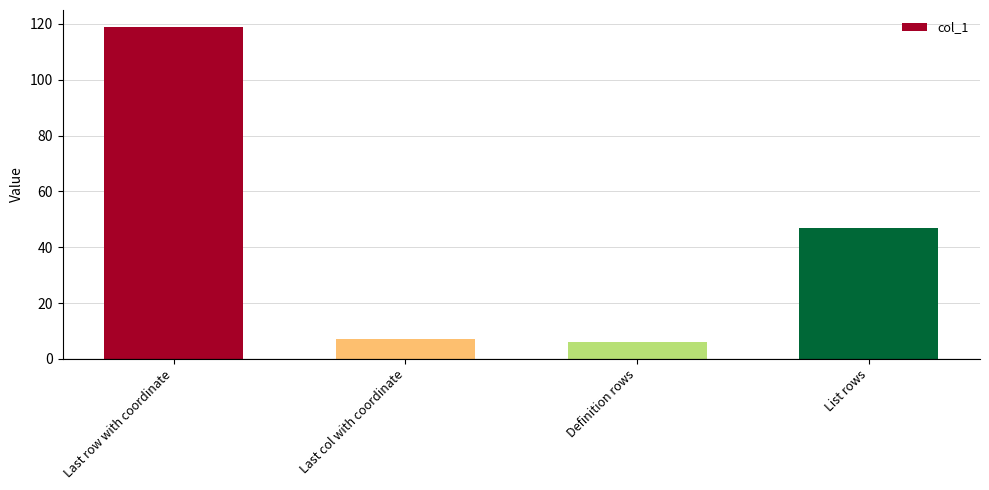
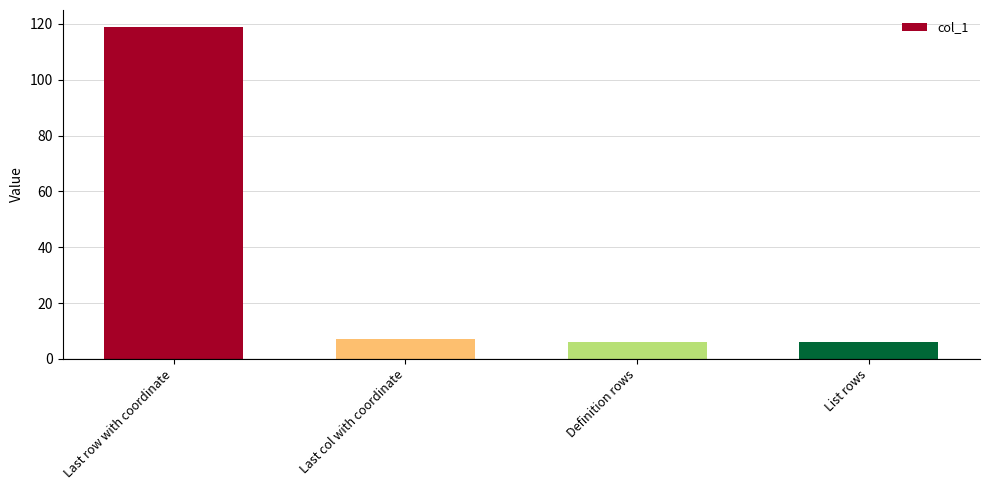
List rows: 47 -> 6
